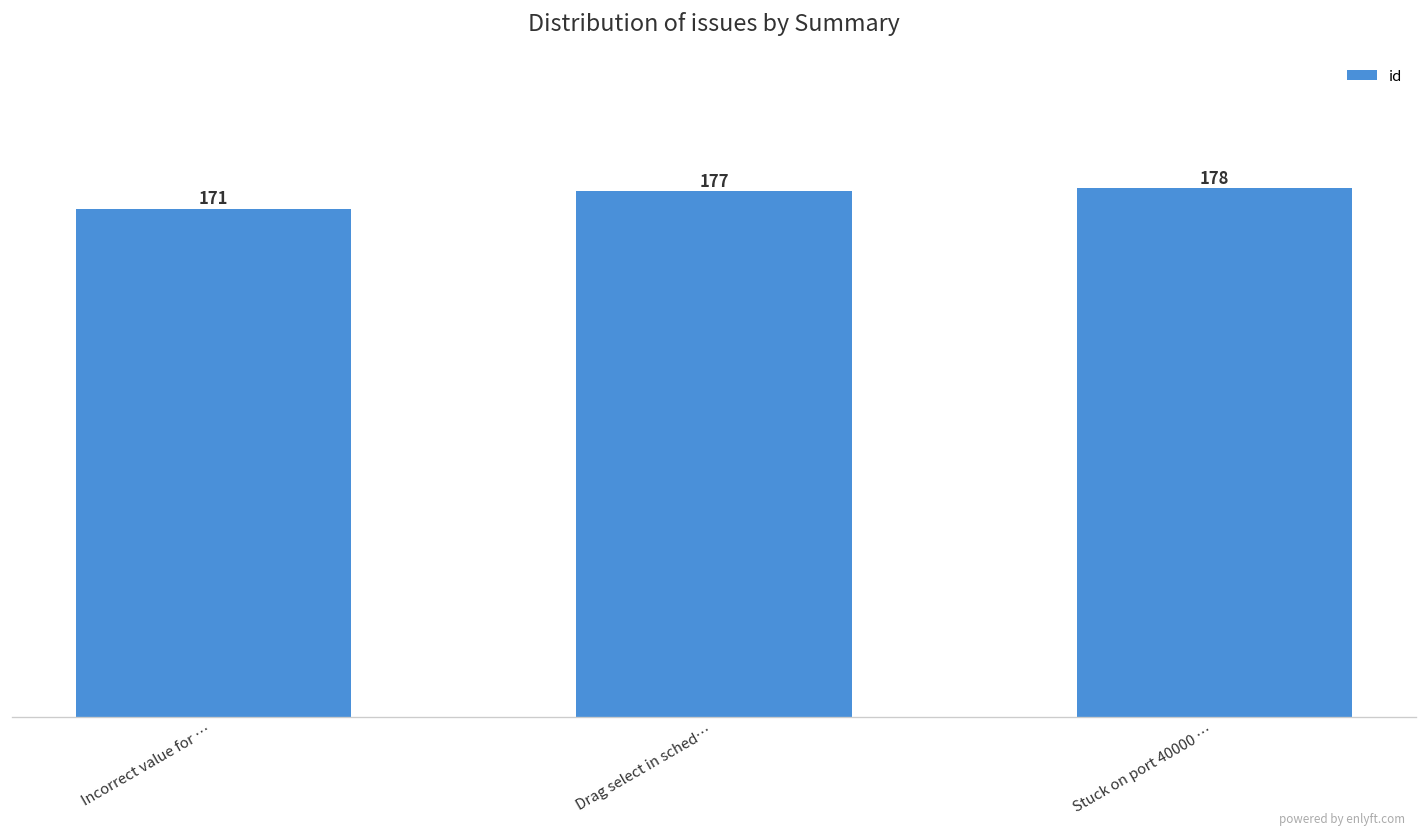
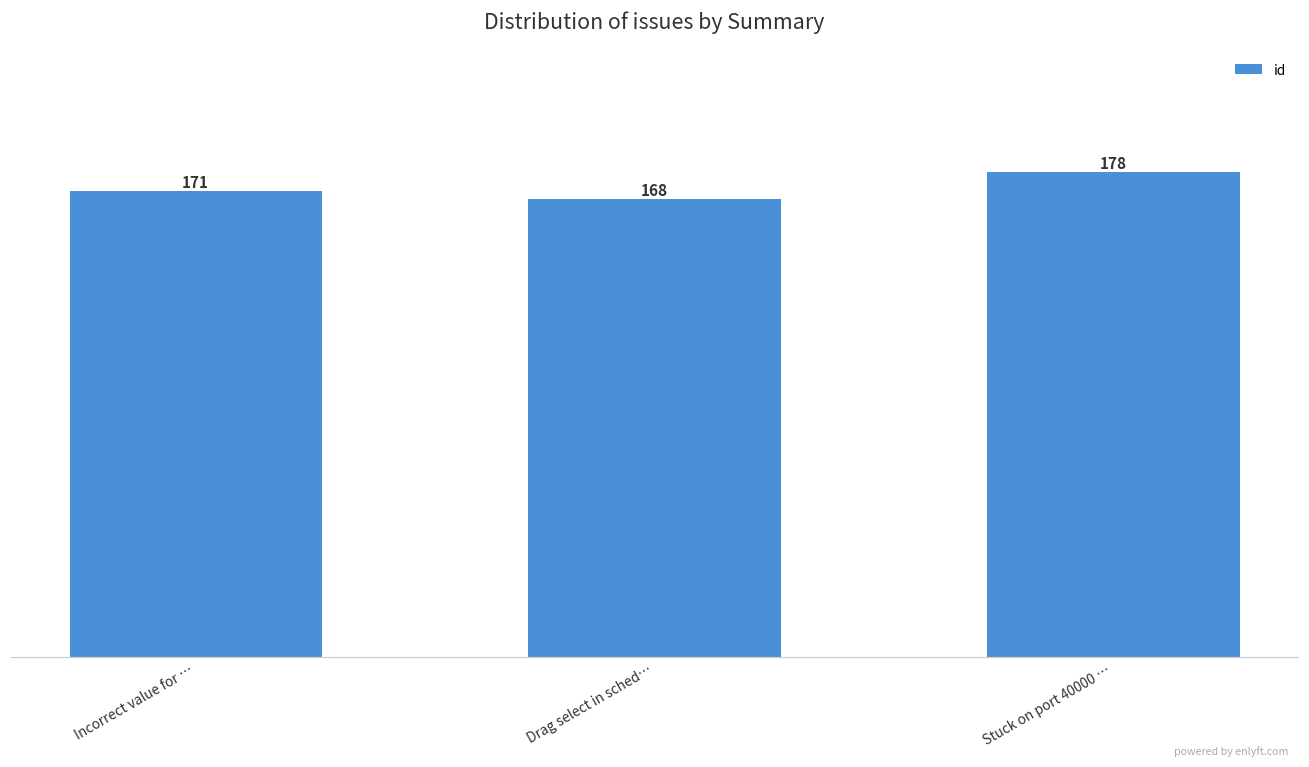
Drag select in sched…: 177 -> 168
